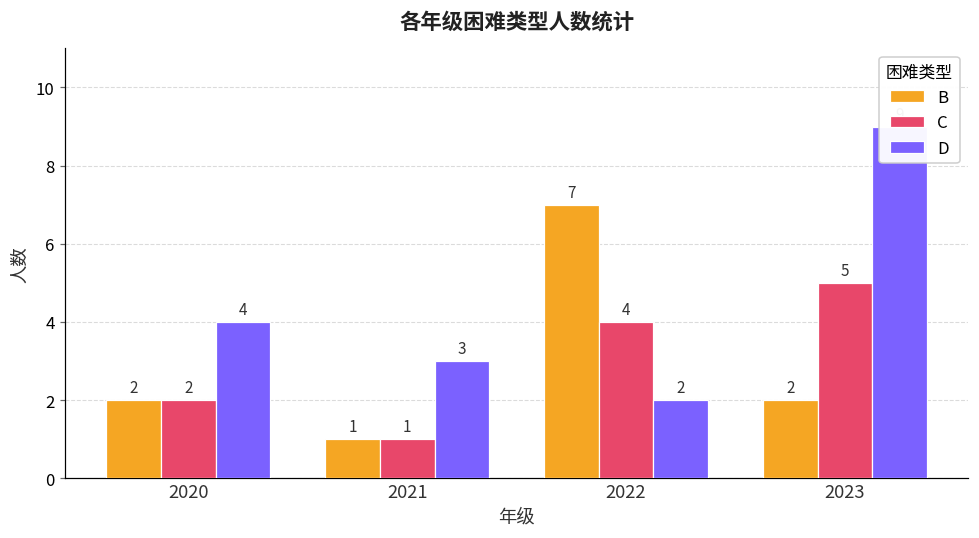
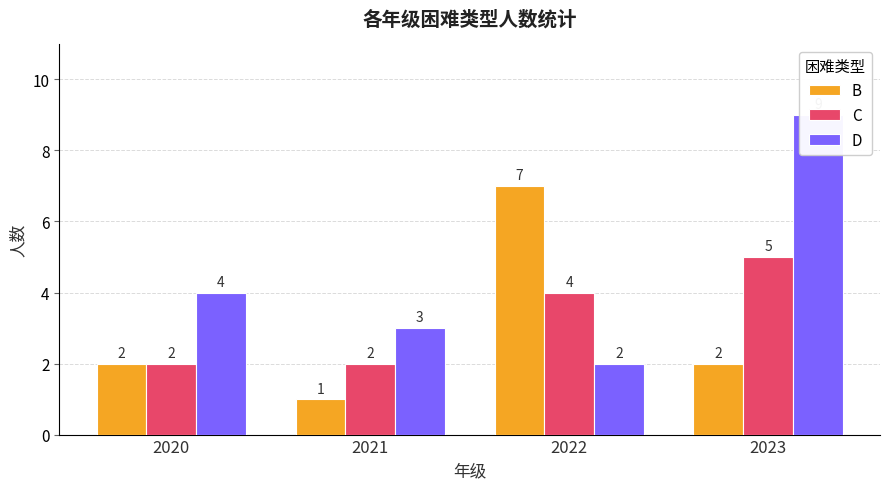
C, 2021: 1 -> 2
